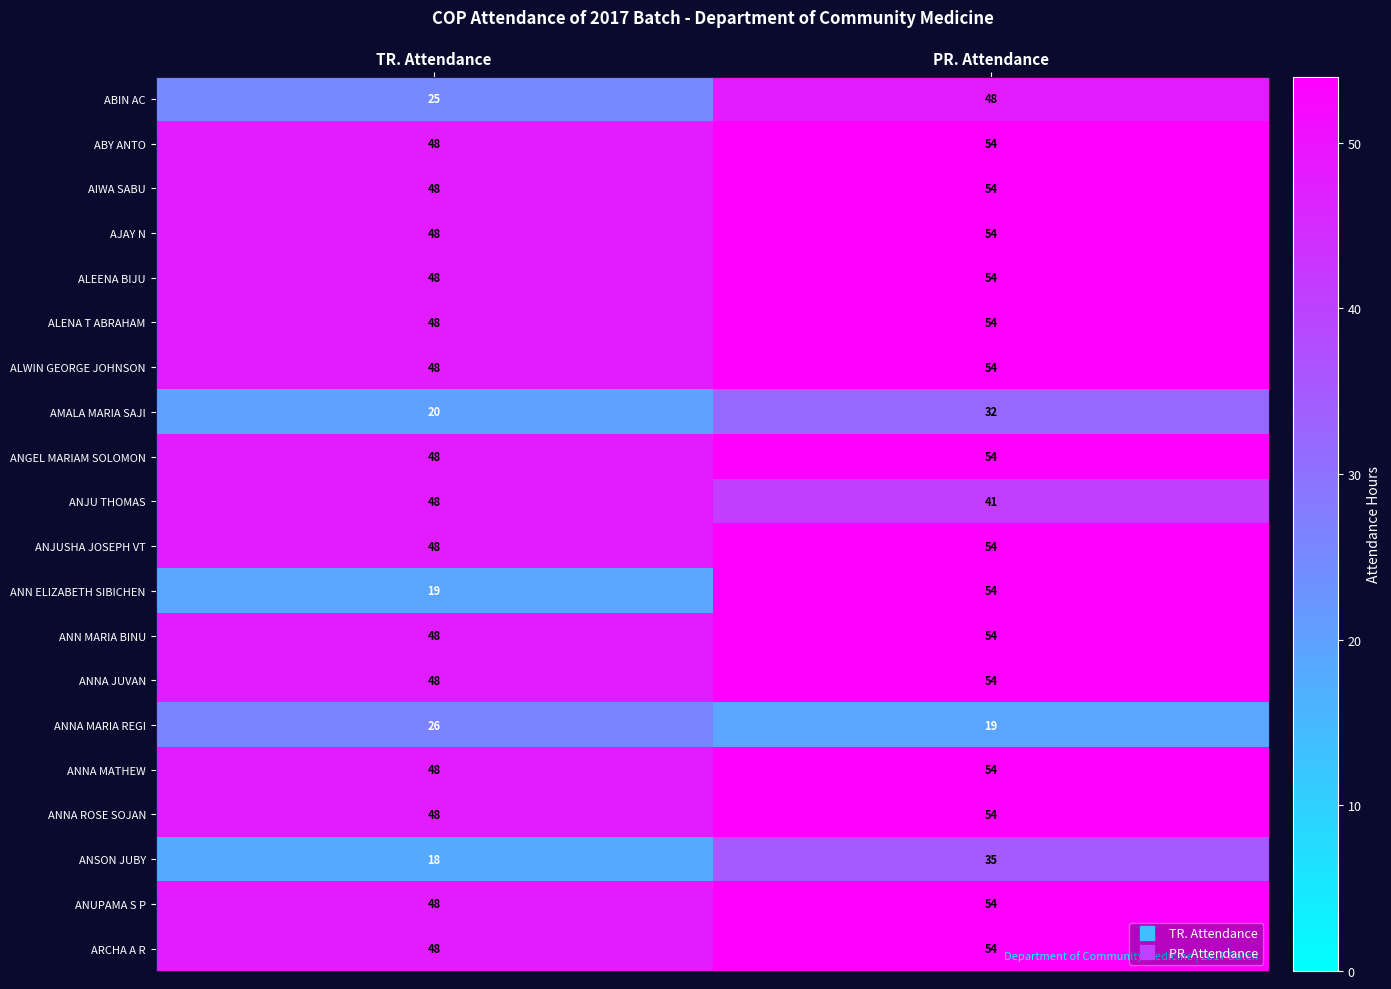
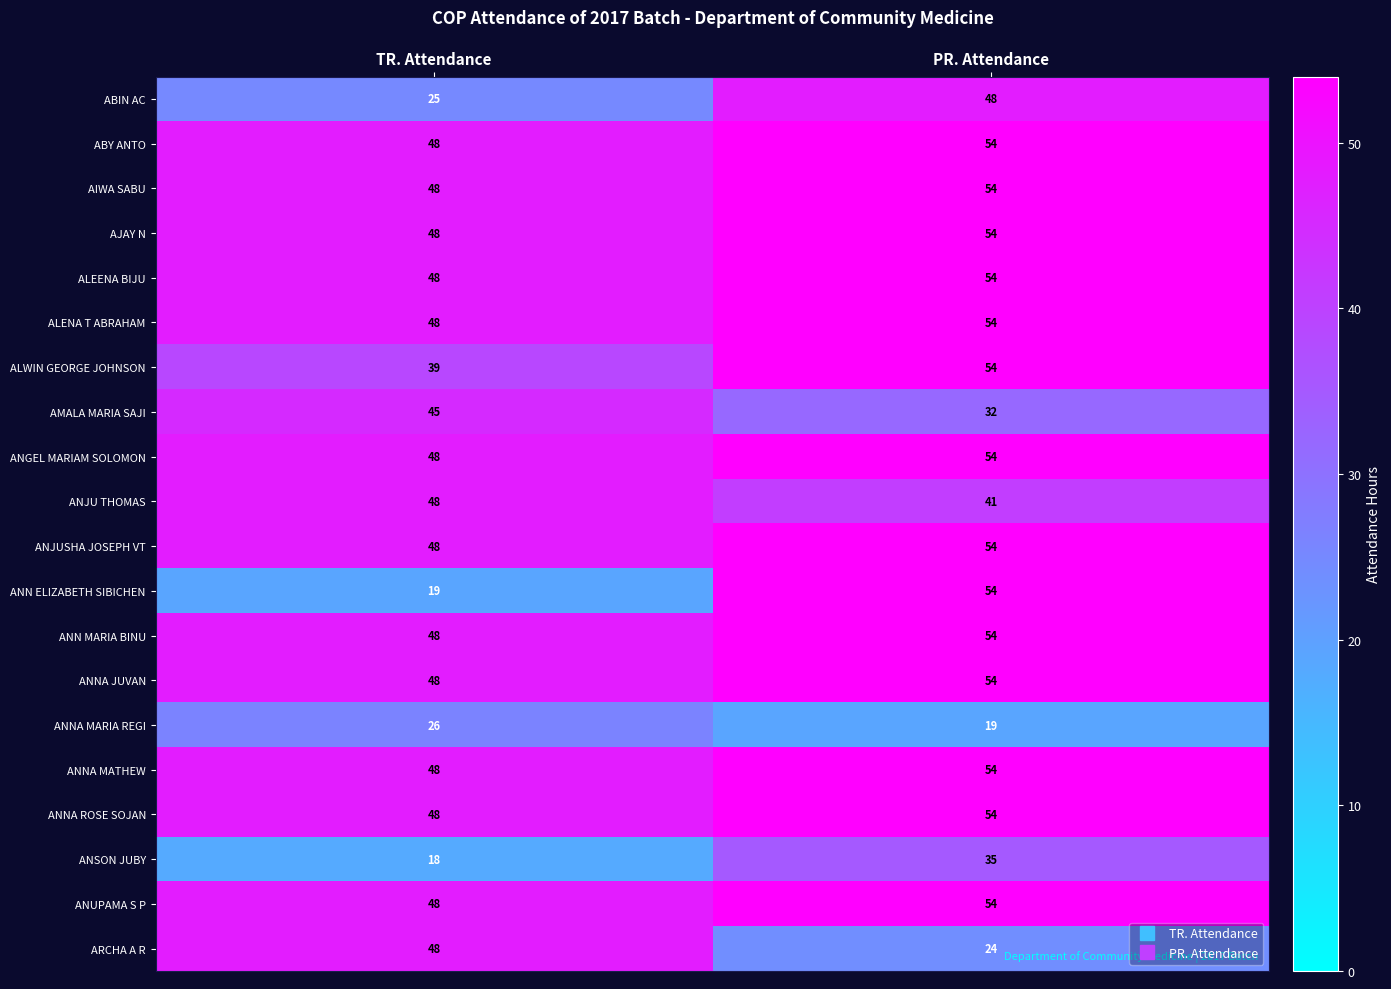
ALWIN GEORGE JOHNSON, TR. Attendance: 48 -> 39
AMALA MARIA SAJI, TR. Attendance: 20 -> 45
ARCHA A R, PR. Attendance: 54 -> 24
